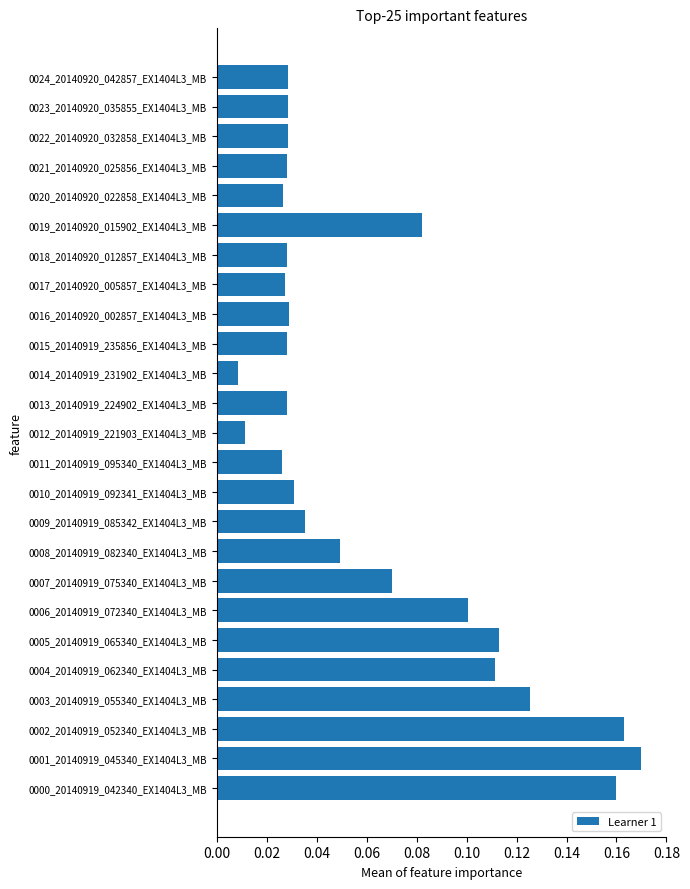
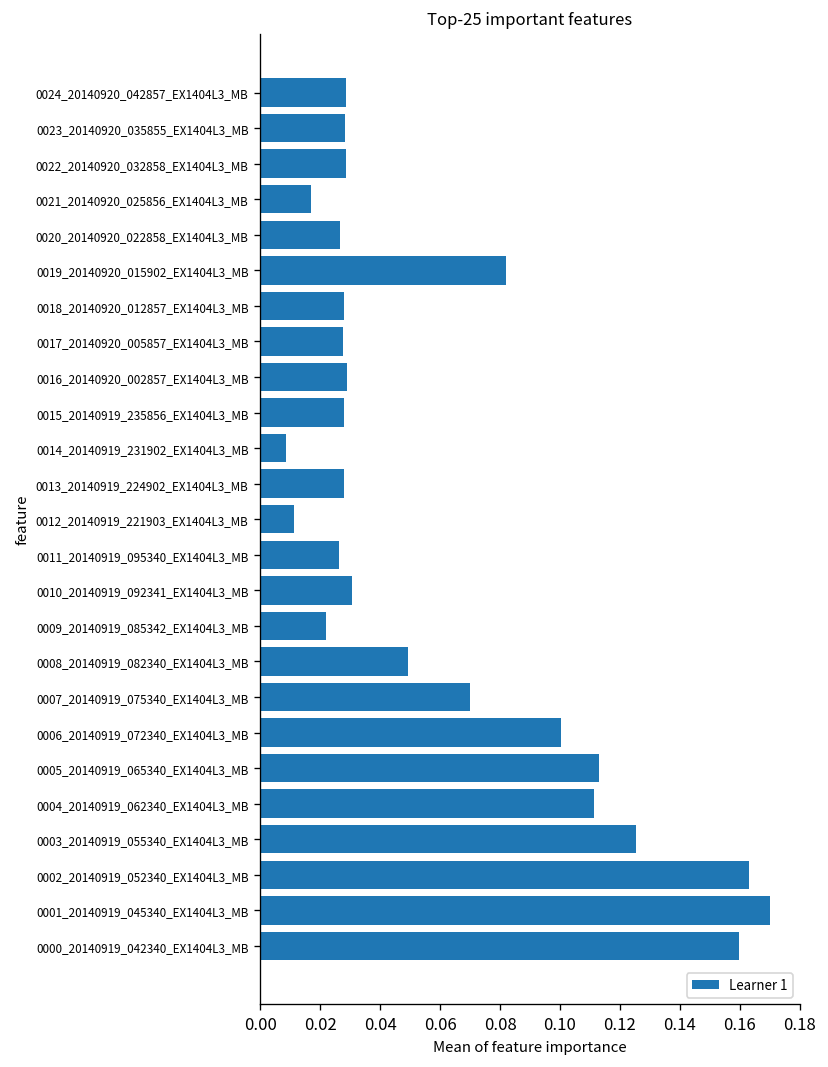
0021_20140920_025856_EX1404L3_MB: 0.028 -> 0.017
0009_20140919_085342_EX1404L3_MB: 0.035 -> 0.022
